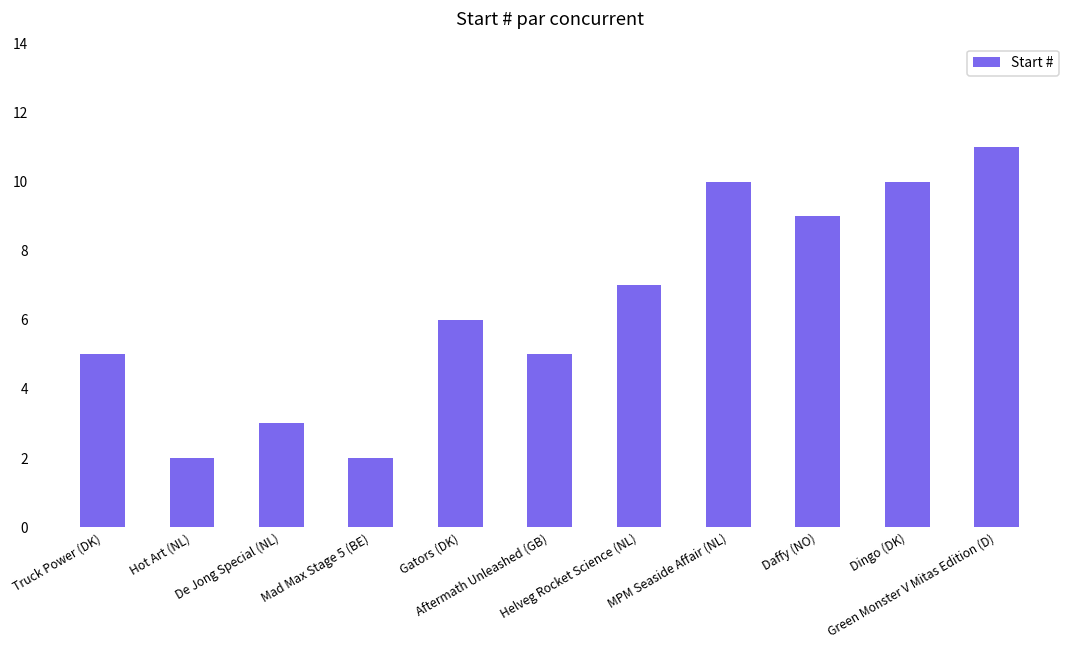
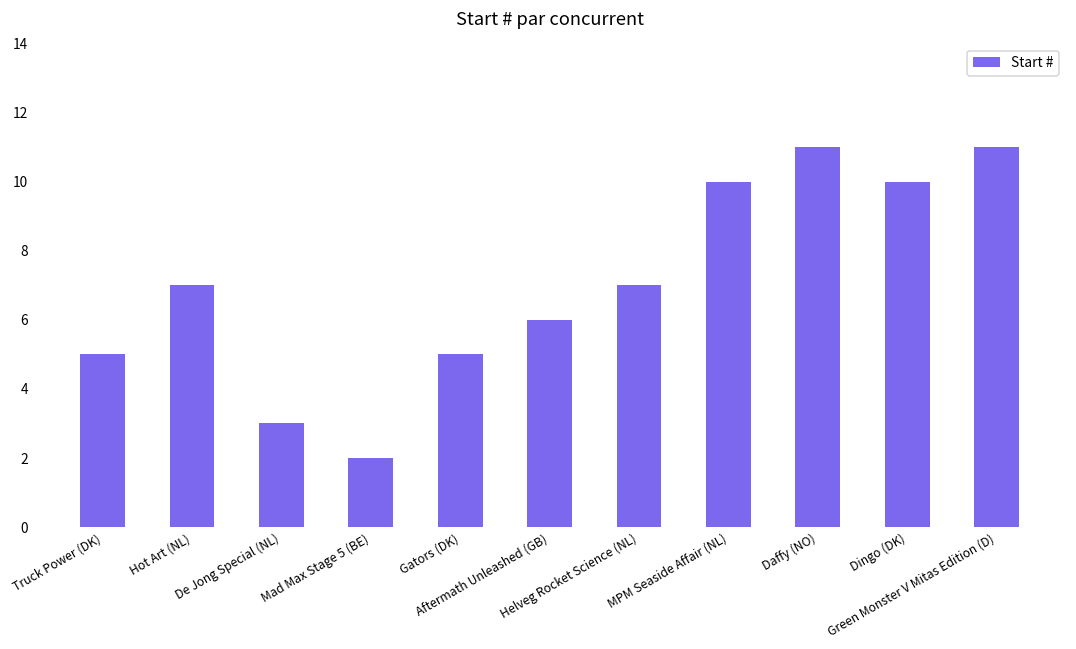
Hot Art (NL): 2 -> 7
Gators (DK): 6 -> 5
Aftermath Unleashed (GB): 5 -> 6
Daffy (NO): 9 -> 11
